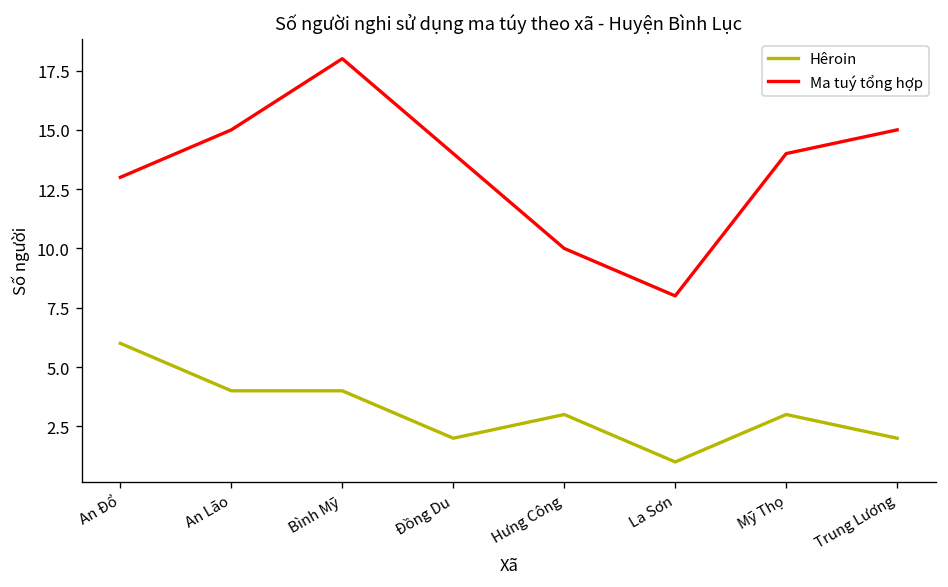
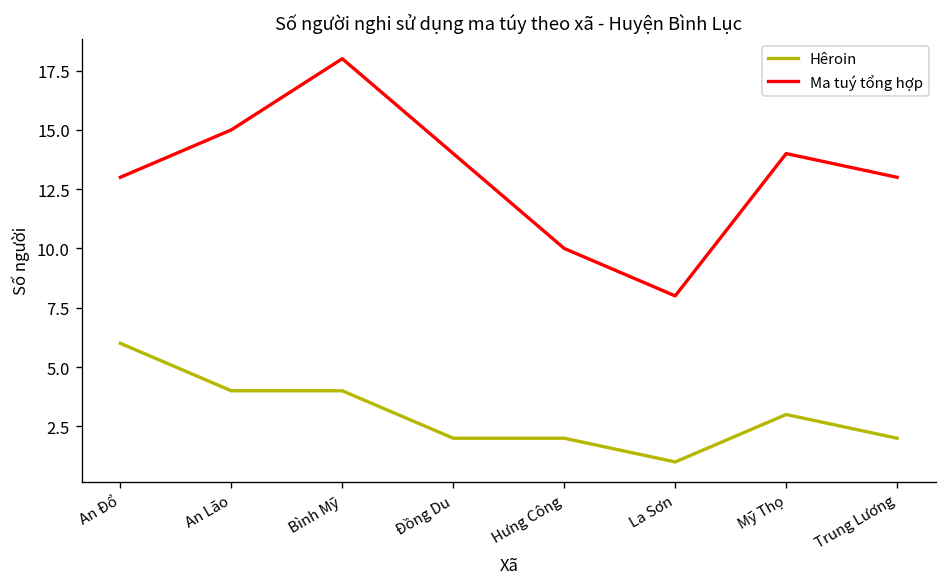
Hêroin, Hưng Công: 3 -> 2
Ma tuý tổng hợp, Trung Lương: 15 -> 13
